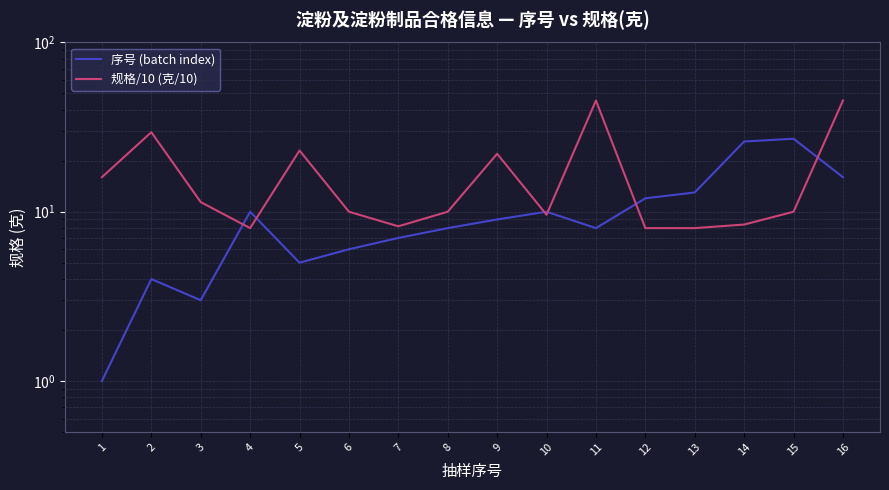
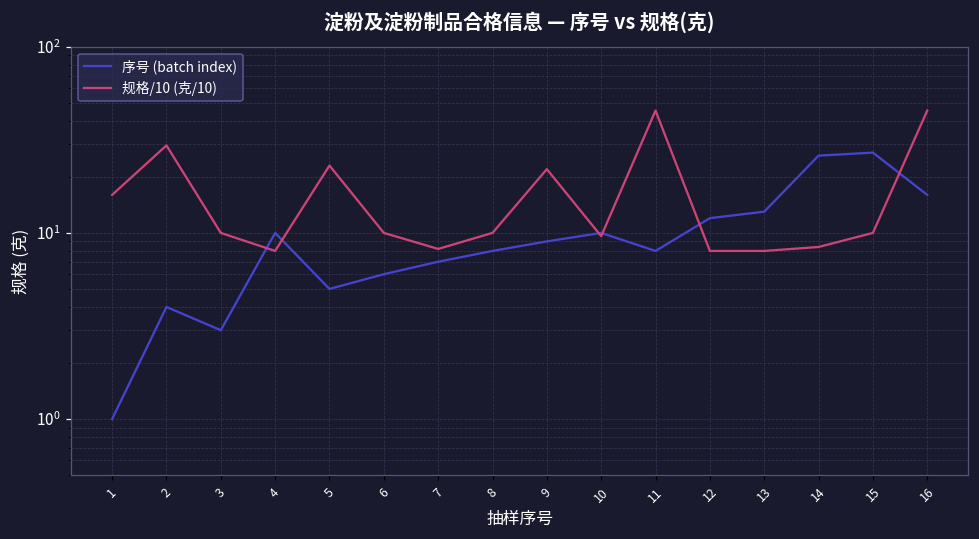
规格/10 (克/10), 3: 11 -> 10
